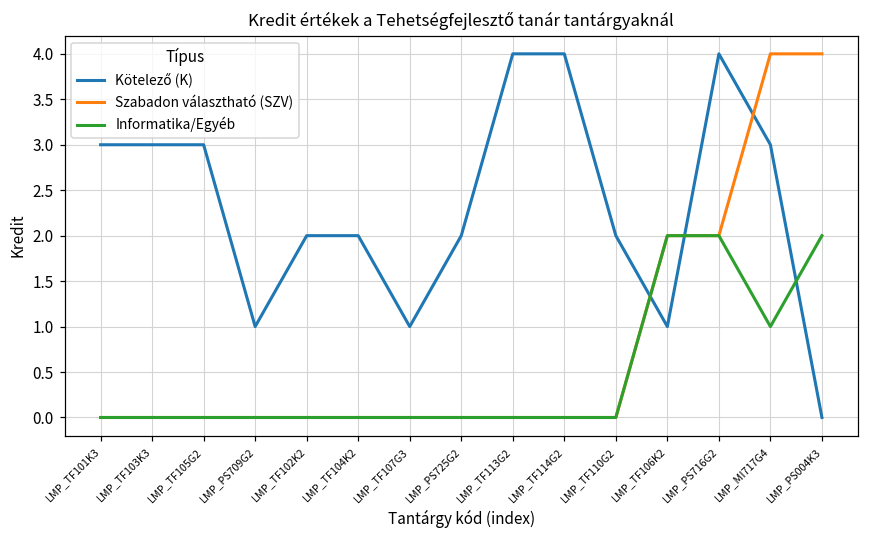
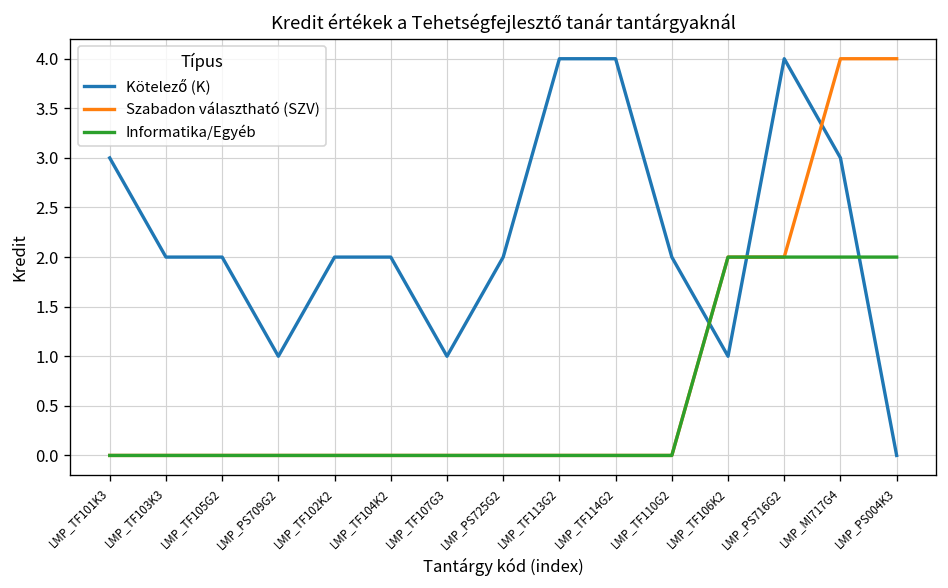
Kötelező (K), LMP_TF103K3: 3 -> 2
Kötelező (K), LMP_TF105G2: 3 -> 2
Informatika/Egyéb, LMP_MI717G4: 1 -> 2
